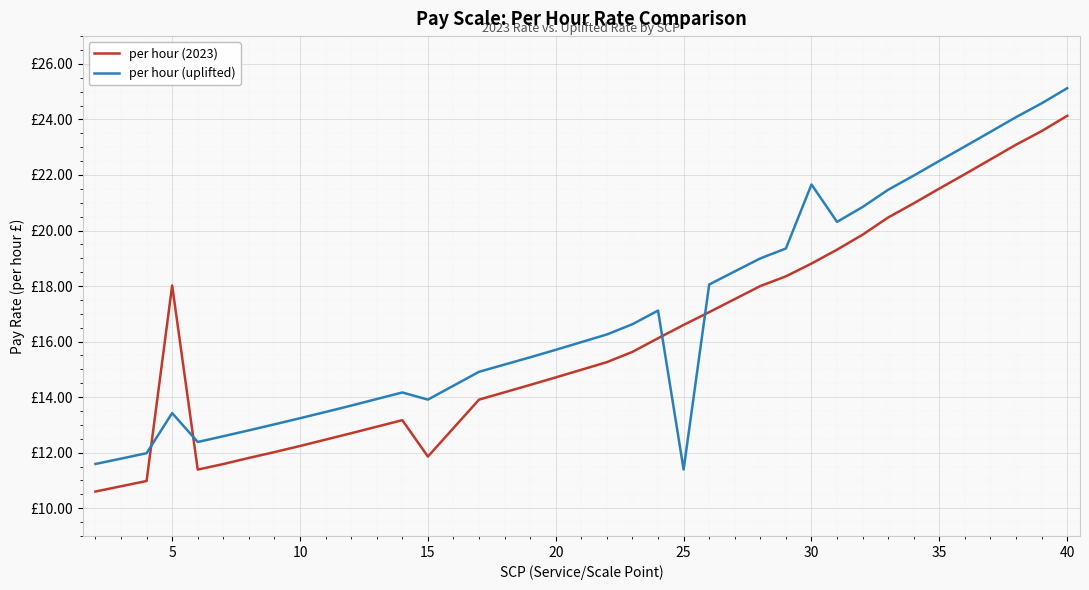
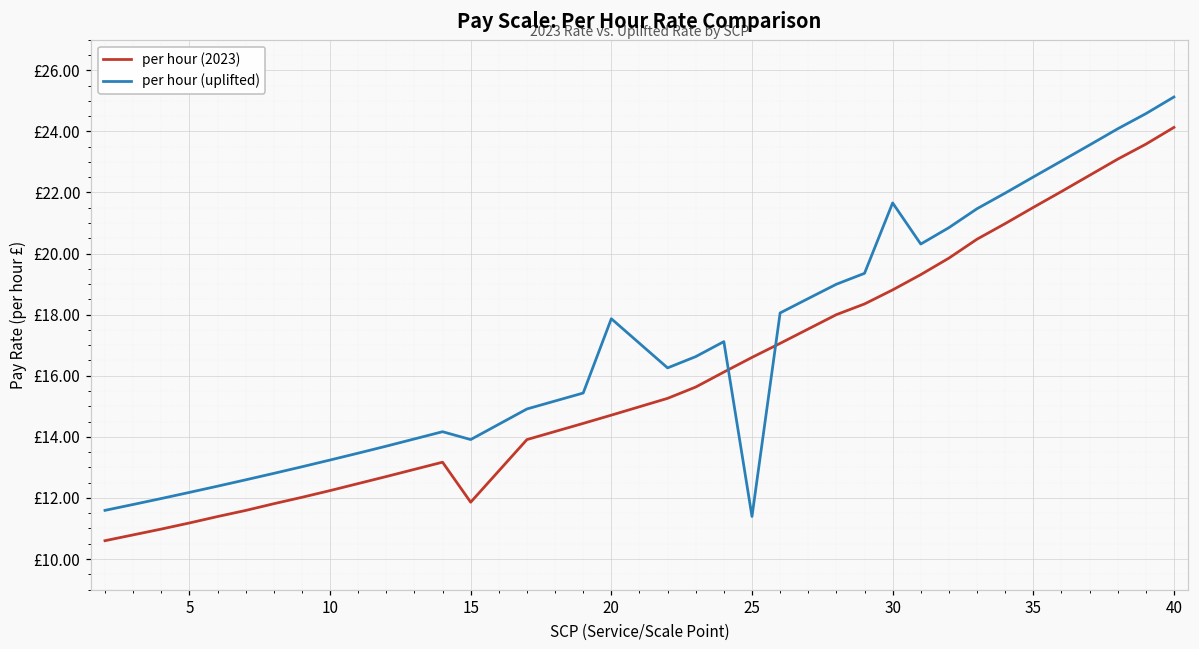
per hour (2023), 5: £18.0 -> £11.2
per hour (uplifted), 5: £13.4 -> £12.2
per hour (uplifted), 20: £15.7 -> £17.9
